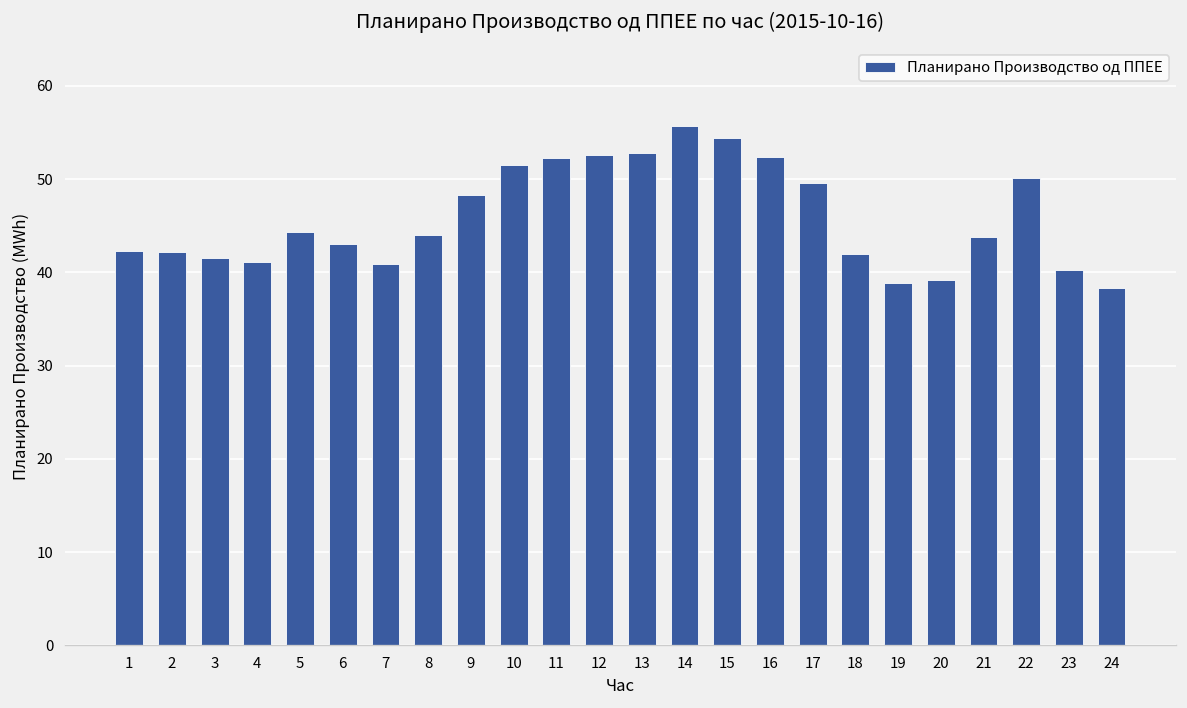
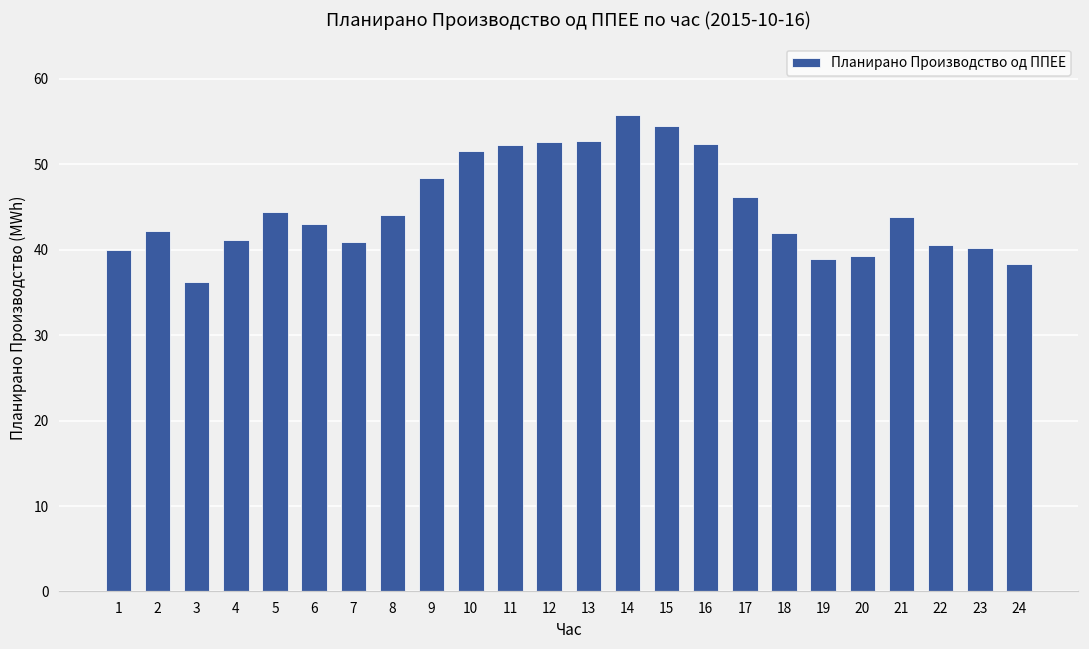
1: 42 -> 40
3: 42 -> 36
17: 50 -> 46
22: 50 -> 41
